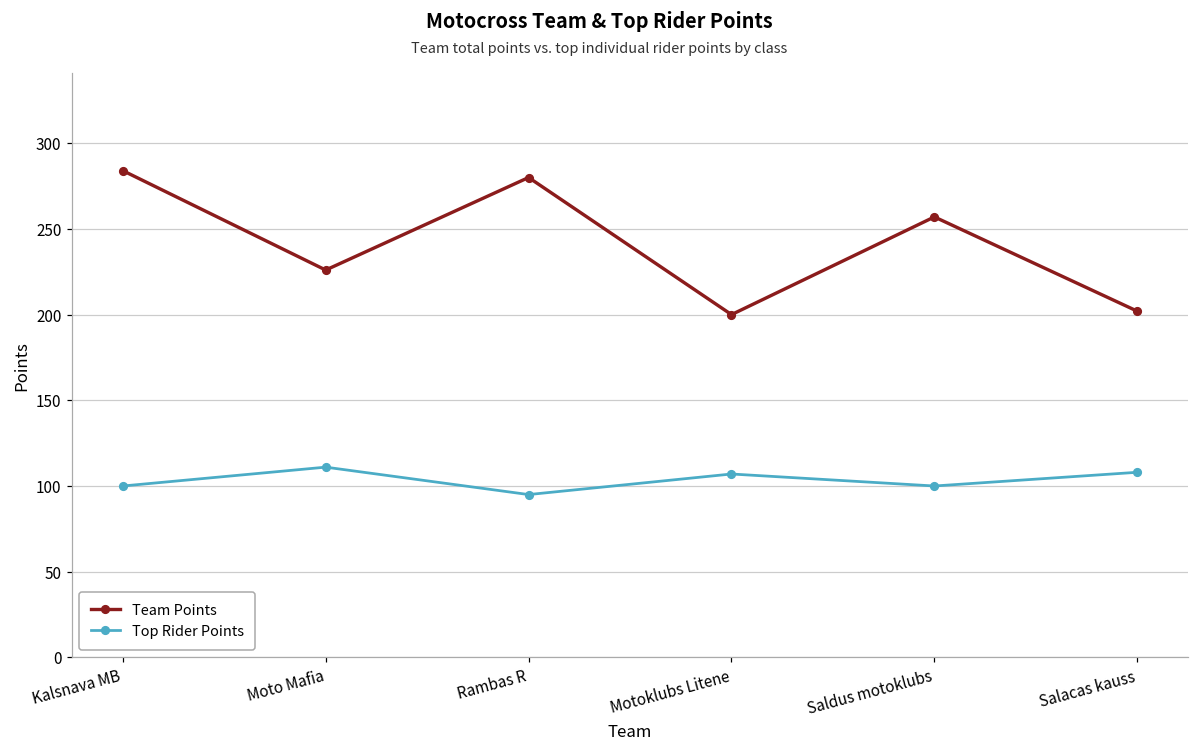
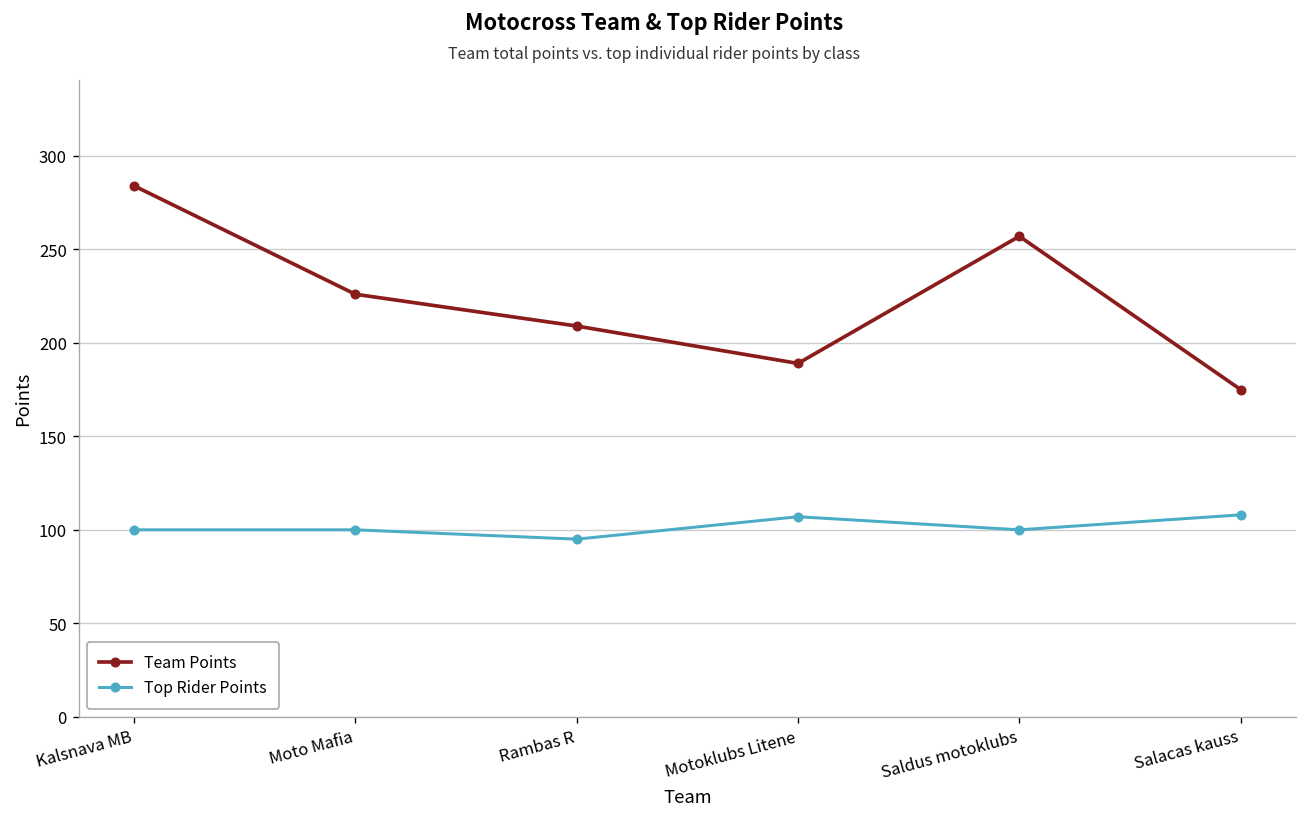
Top Rider Points, Moto Mafia: 111 -> 100
Team Points, Rambas R: 280 -> 209
Team Points, Motoklubs Litene: 200 -> 189
Team Points, Salacas kauss: 202 -> 175
